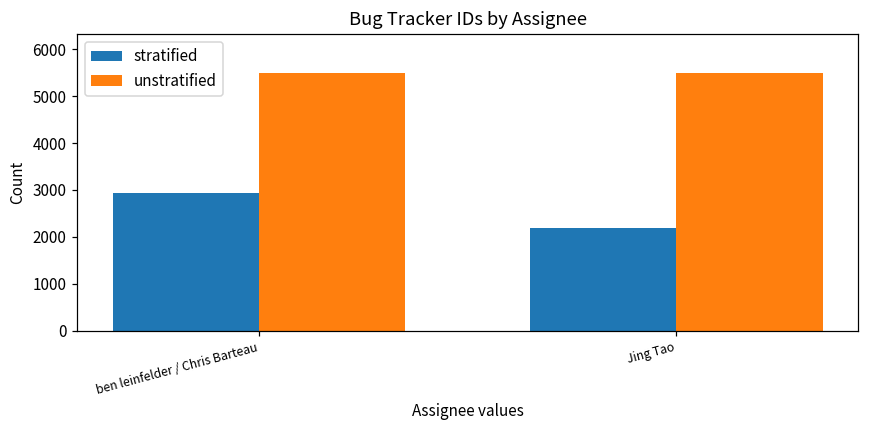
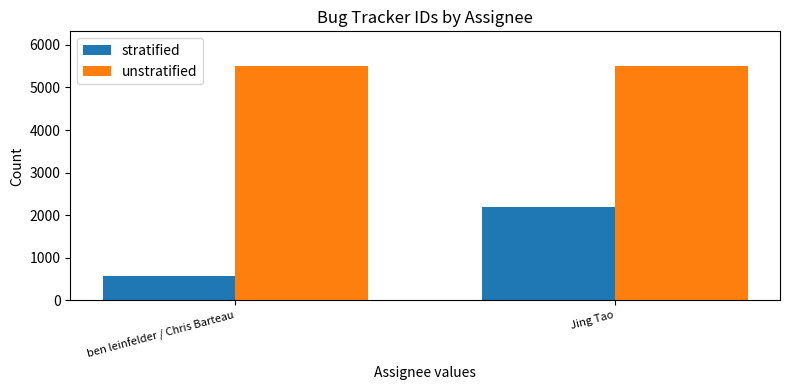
stratified, ben leinfelder / Chris Barteau: 2900 -> 600
